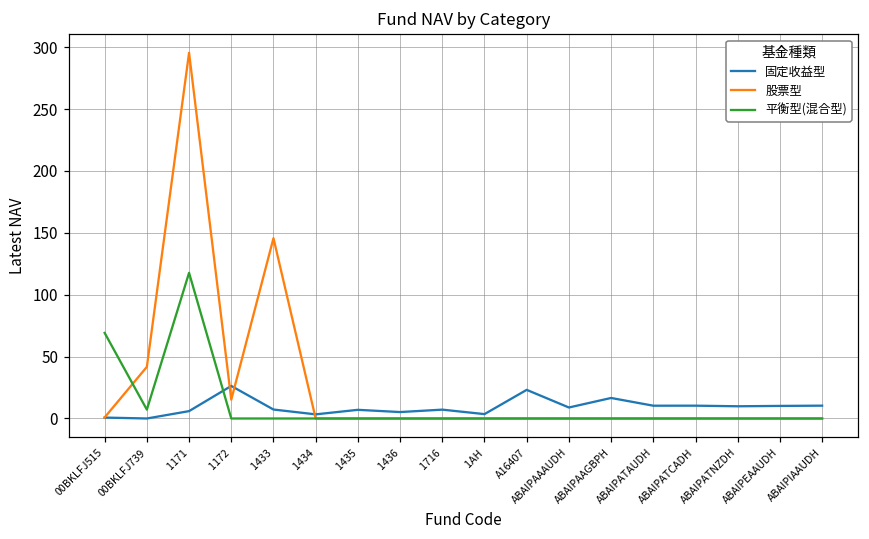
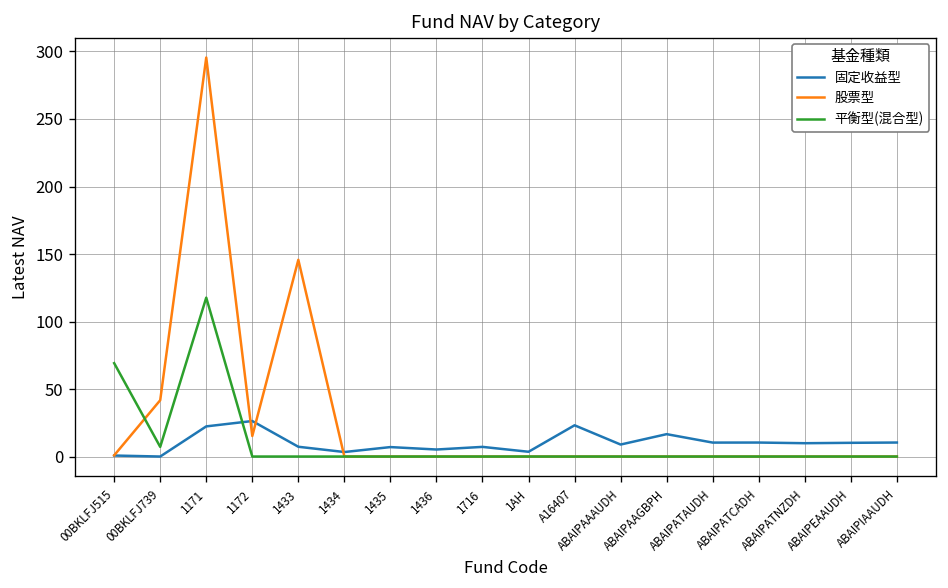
固定收益型, 1171: 6 -> 22
